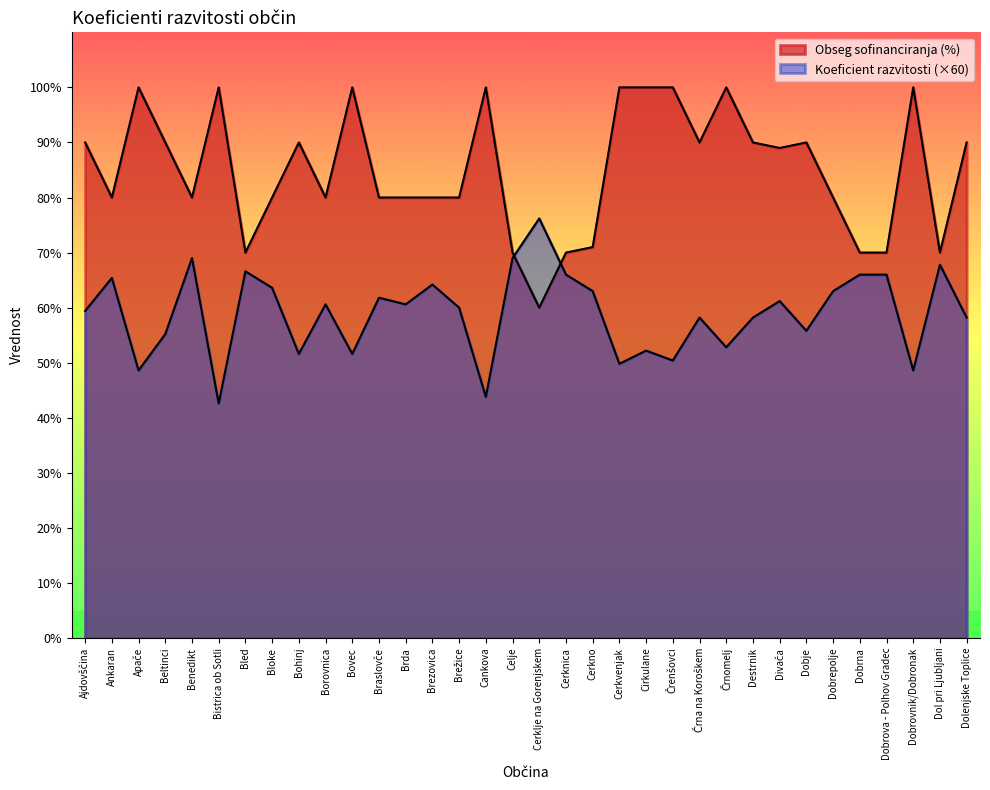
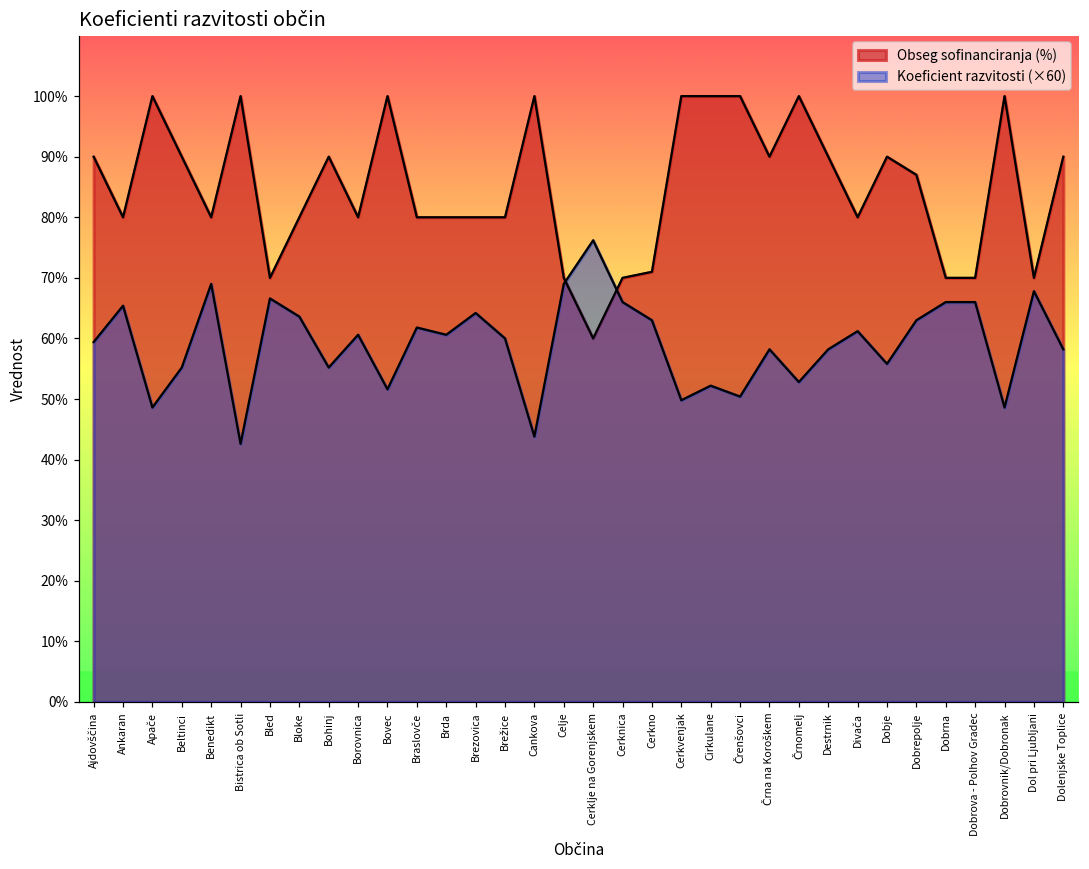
Koeficient razvitosti (×60), Bohinj: 52% -> 55%
Obseg sofinanciranja (%), Divača: 89% -> 80%
Obseg sofinanciranja (%), Dobrepolje: 80% -> 87%
